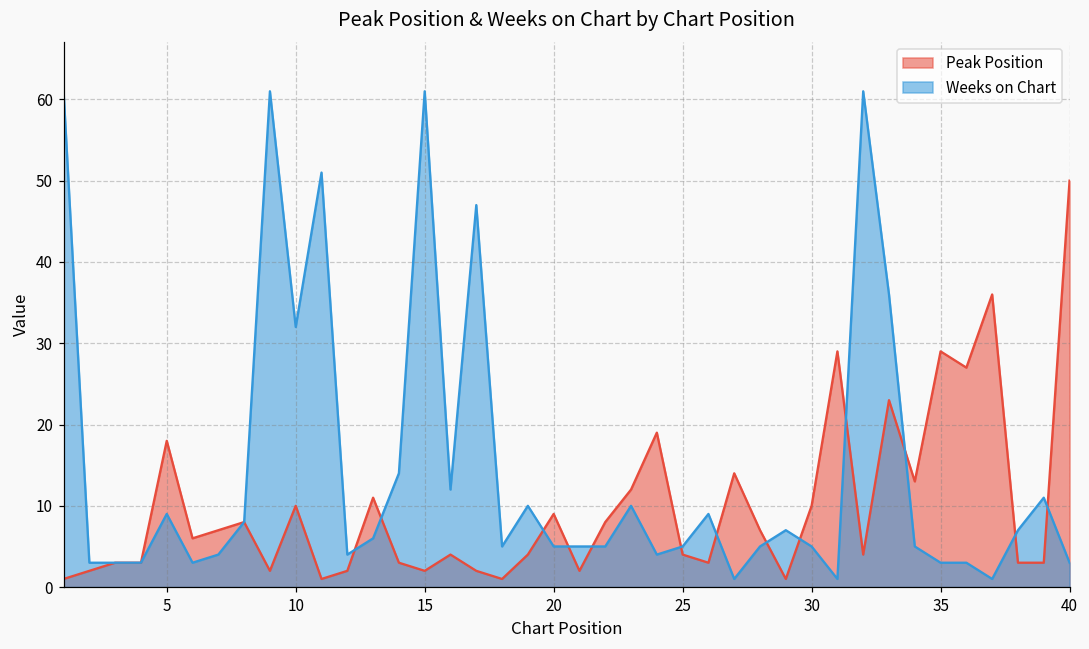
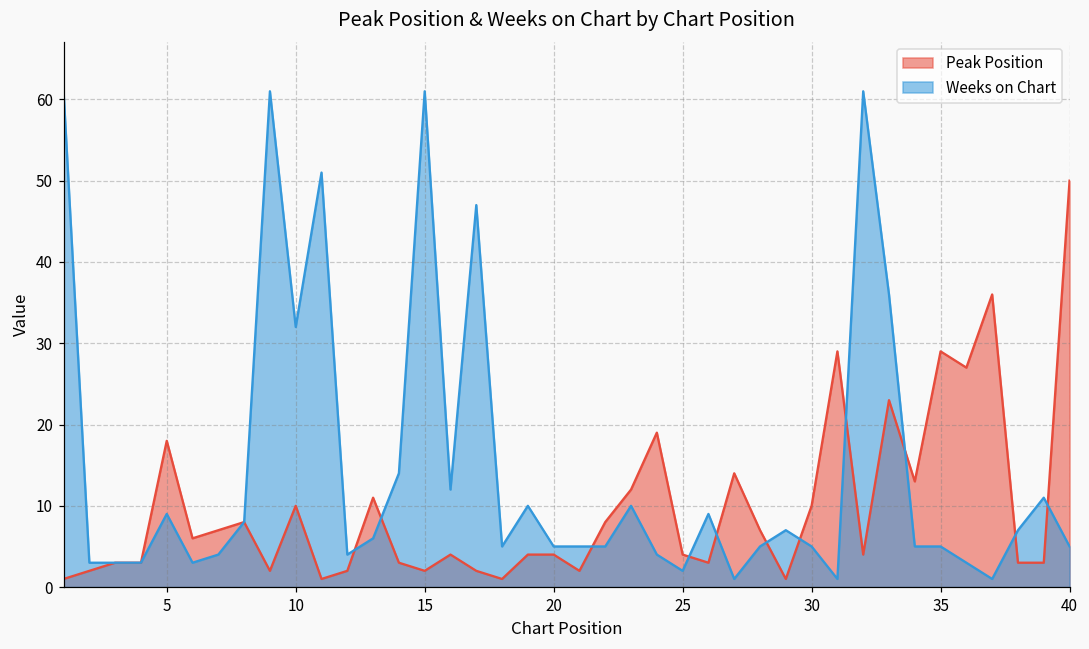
Peak Position, 20: 9 -> 4
Weeks on Chart, 25: 5 -> 2
Weeks on Chart, 35: 3 -> 5
Weeks on Chart, 40: 3 -> 5
